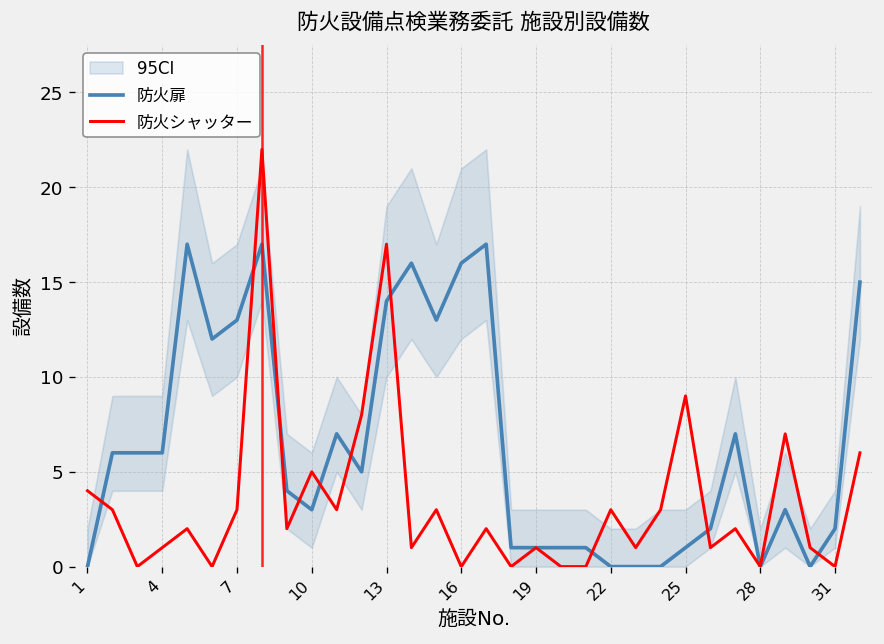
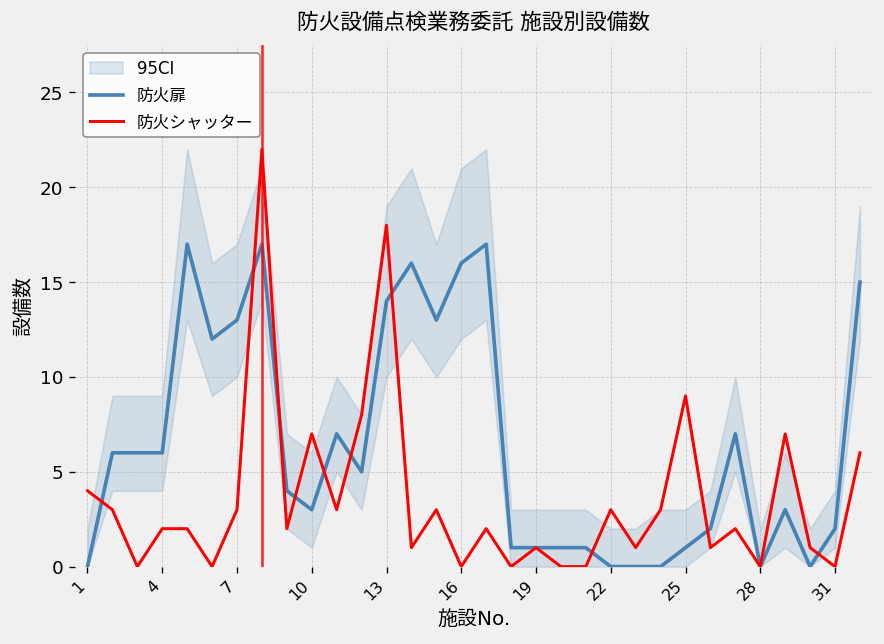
防火シャッター, 4: 1 -> 2
防火シャッター, 10: 5 -> 7
防火シャッター, 13: 17 -> 18
